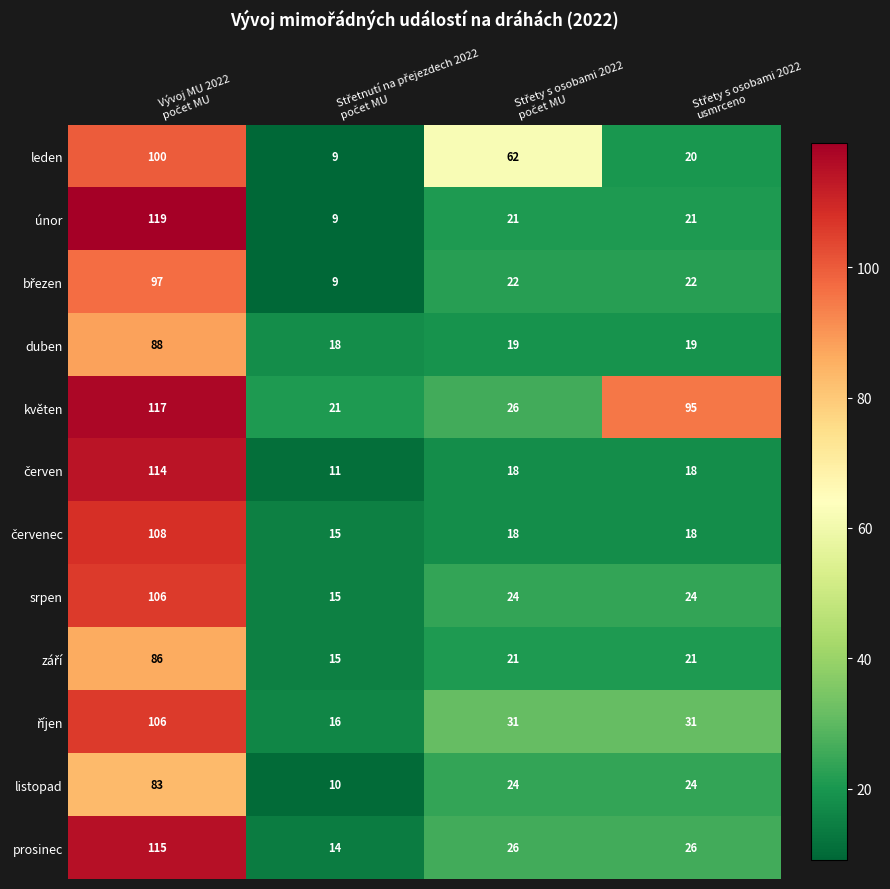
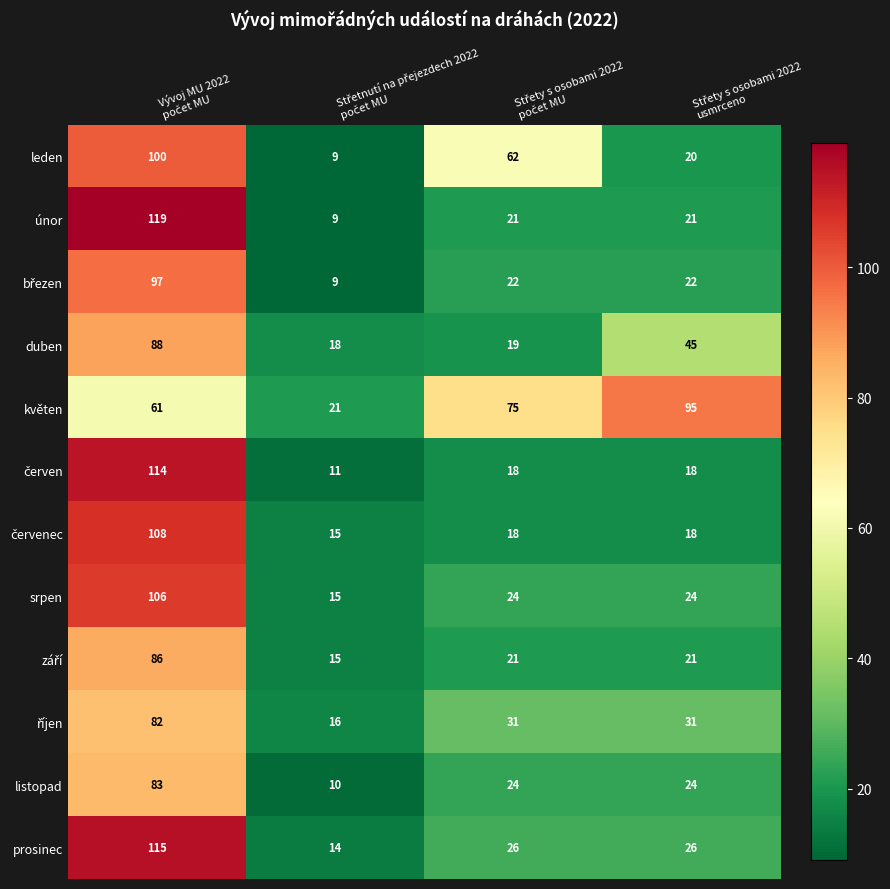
duben, Střety s osobami 2022 usmrceno: 19 -> 45
květen, Vývoj MU 2022 počet MU: 117 -> 61
květen, Střety s osobami 2022 počet MU: 26 -> 75
říjen, Vývoj MU 2022 počet MU: 106 -> 82
